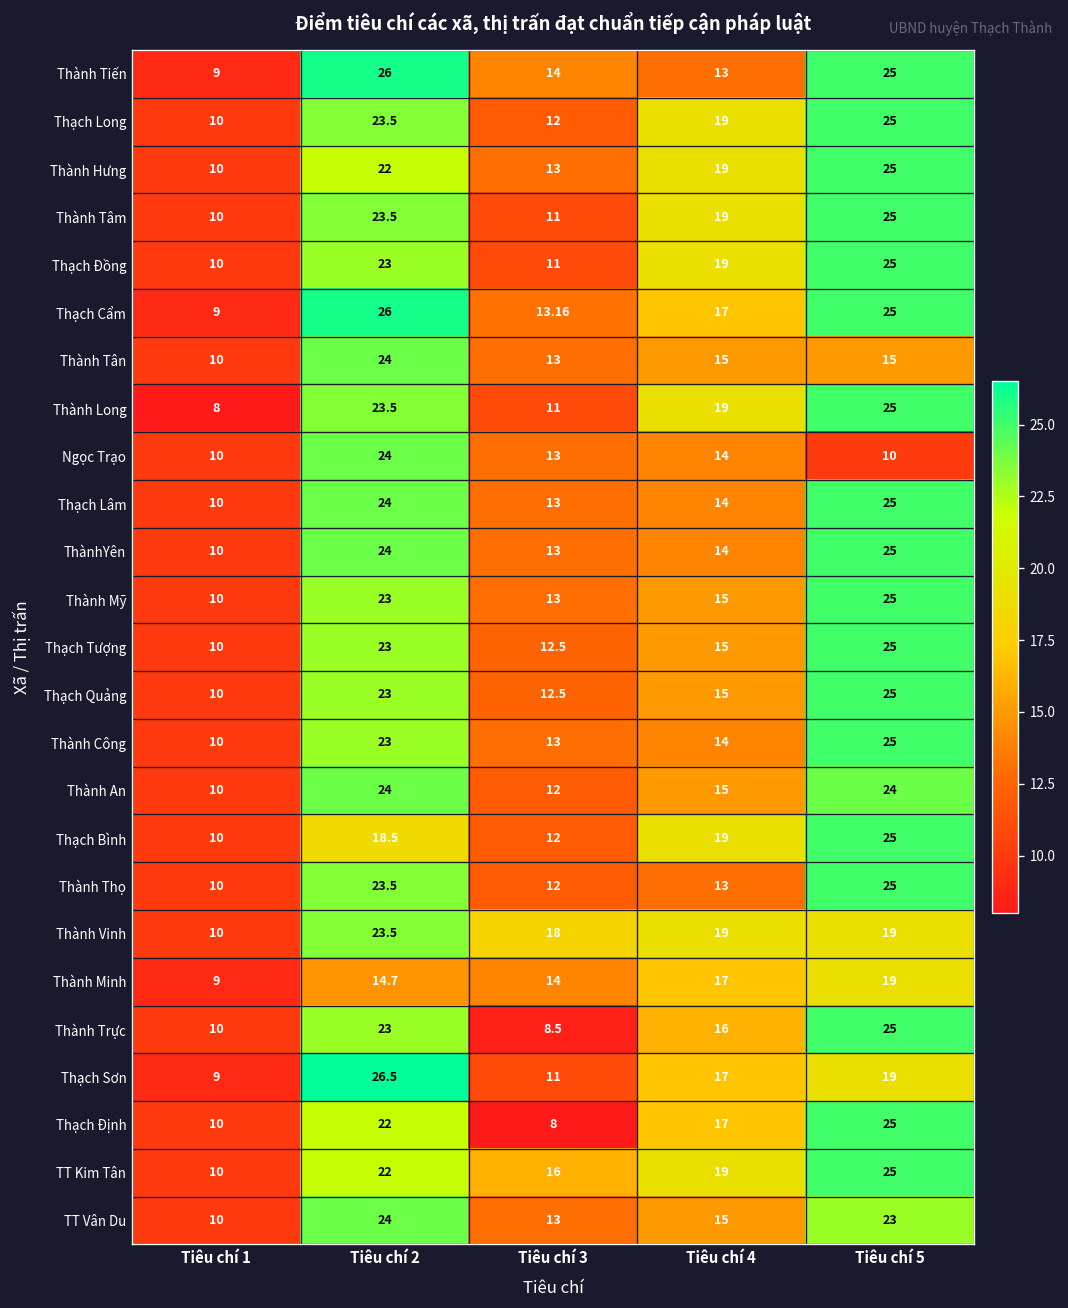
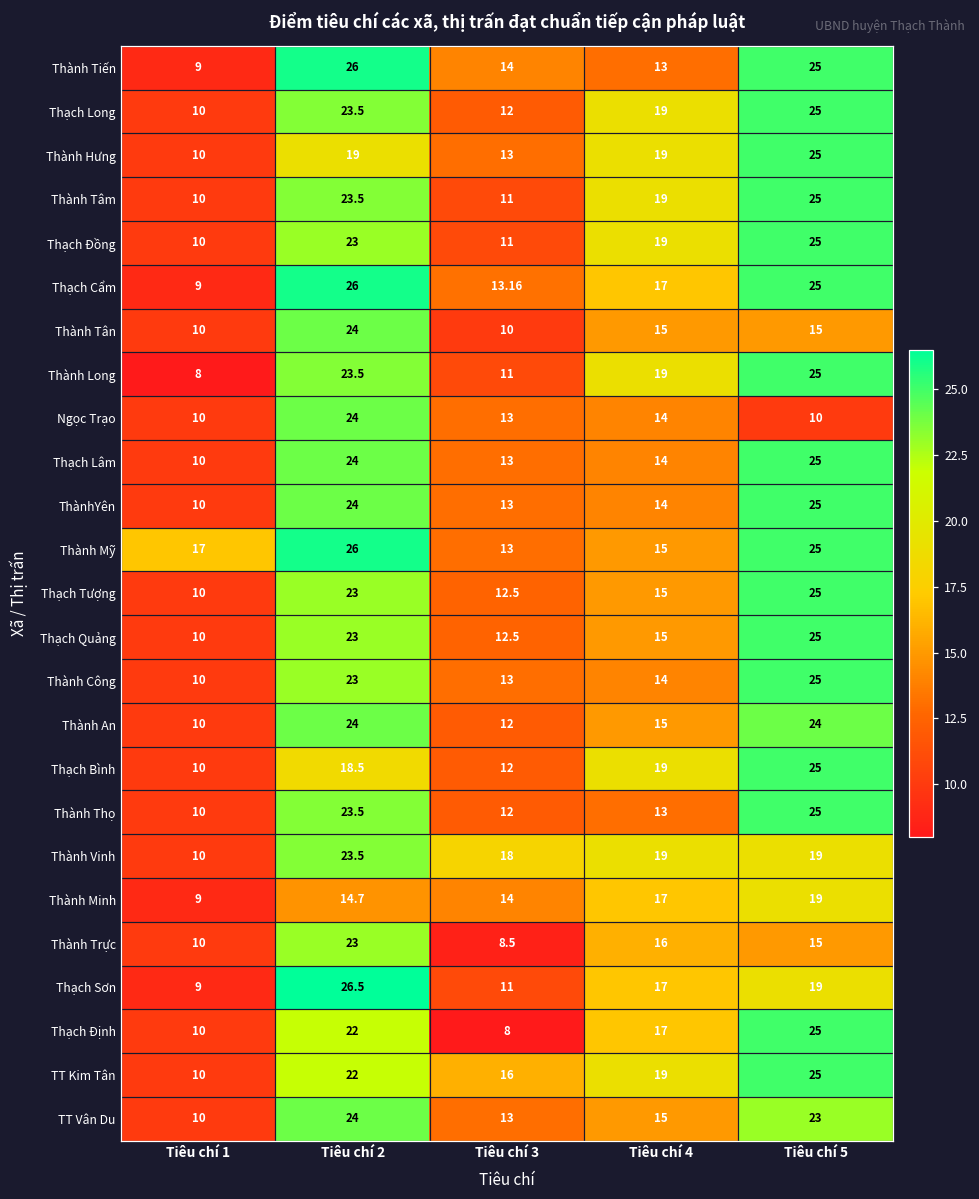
Thành Hưng, Tiêu chí 2: 22 -> 19
Thành Tân, Tiêu chí 3: 13 -> 10
Thành Mỹ, Tiêu chí 1: 10 -> 17
Thành Mỹ, Tiêu chí 2: 23 -> 26
Thành Trực, Tiêu chí 5: 25 -> 15
